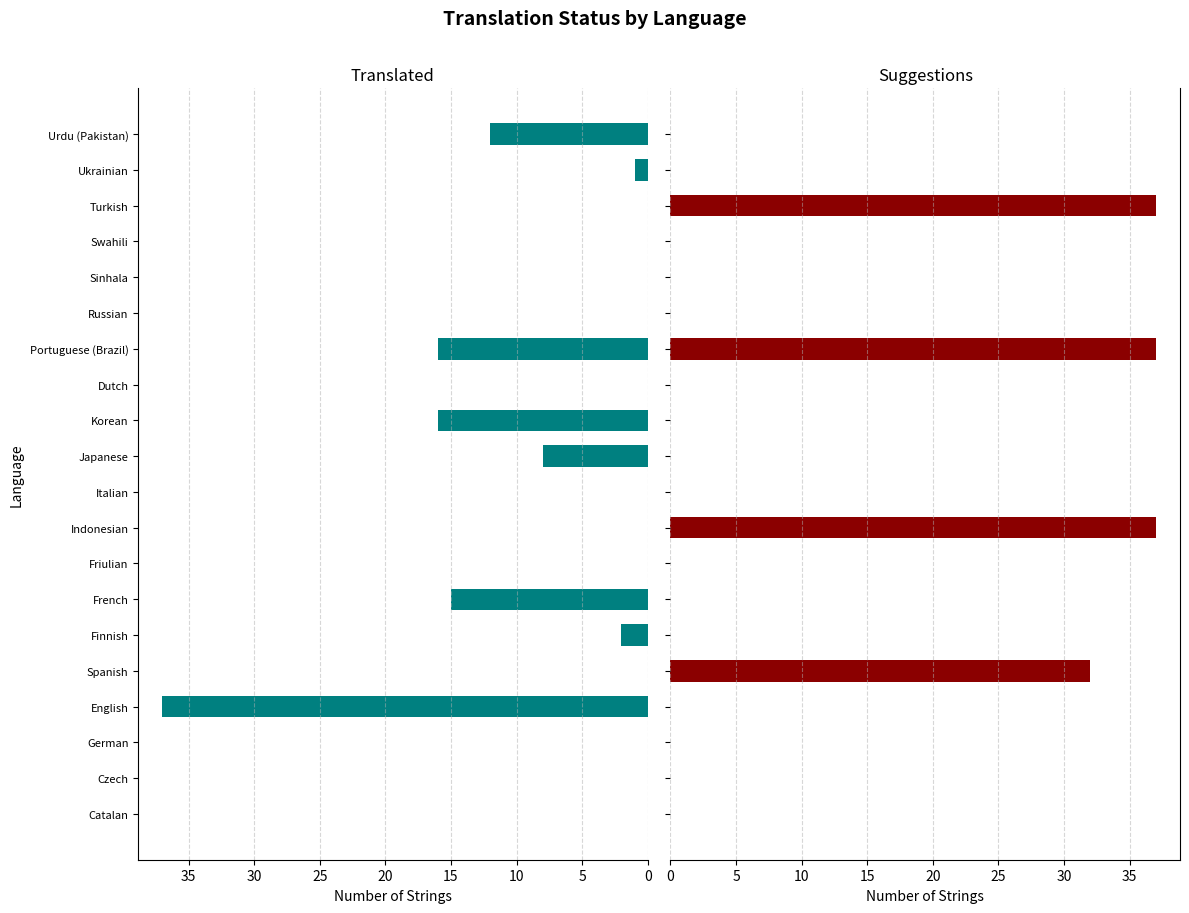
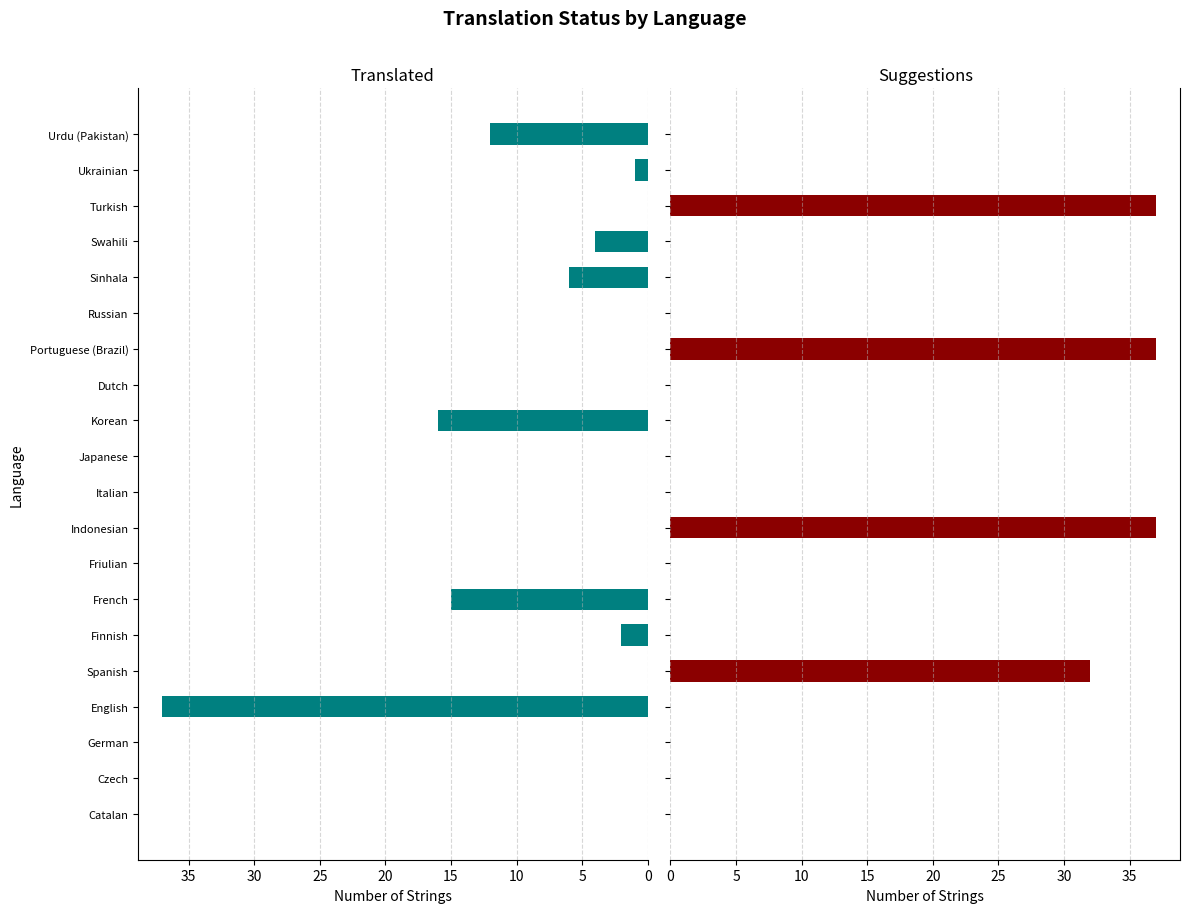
Translated, Swahili: 0 -> 4
Translated, Sinhala: 0 -> 6
Translated, Portuguese (Brazil): 16 -> 0
Translated, Japanese: 8 -> 0
